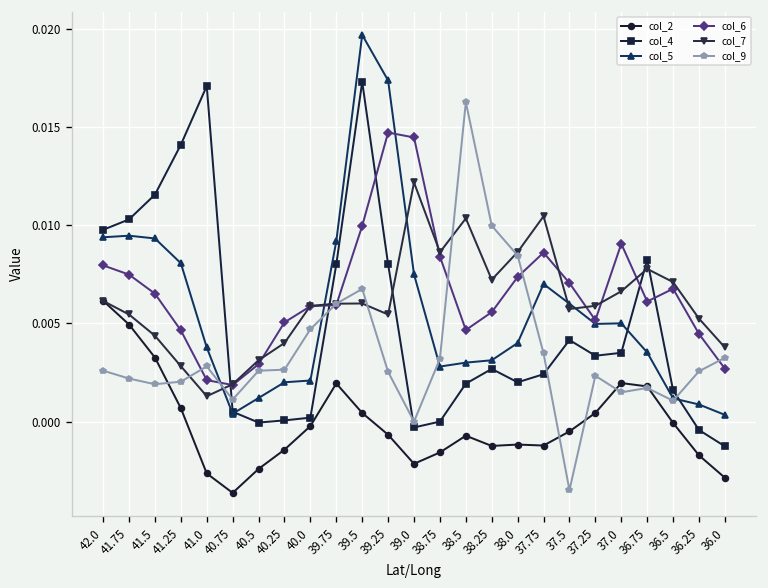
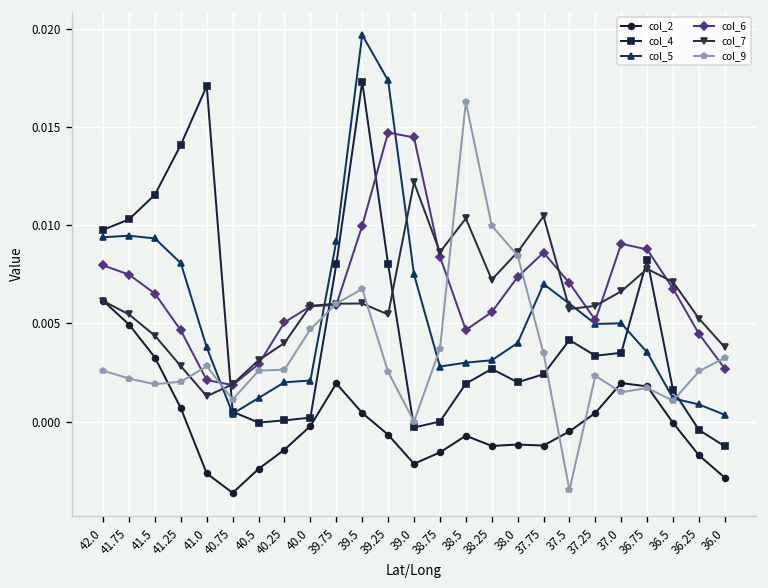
col_9, 38.75: 0.0032 -> 0.0037
col_6, 36.75: 0.0061 -> 0.0088
